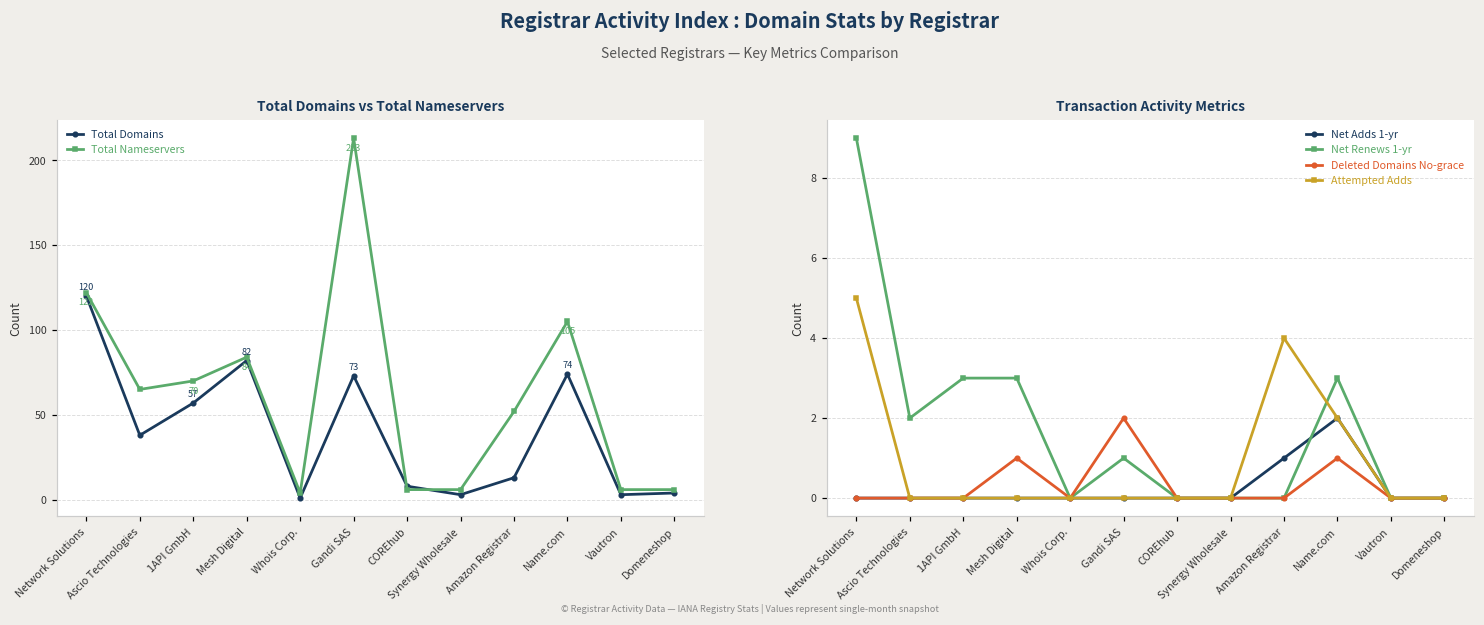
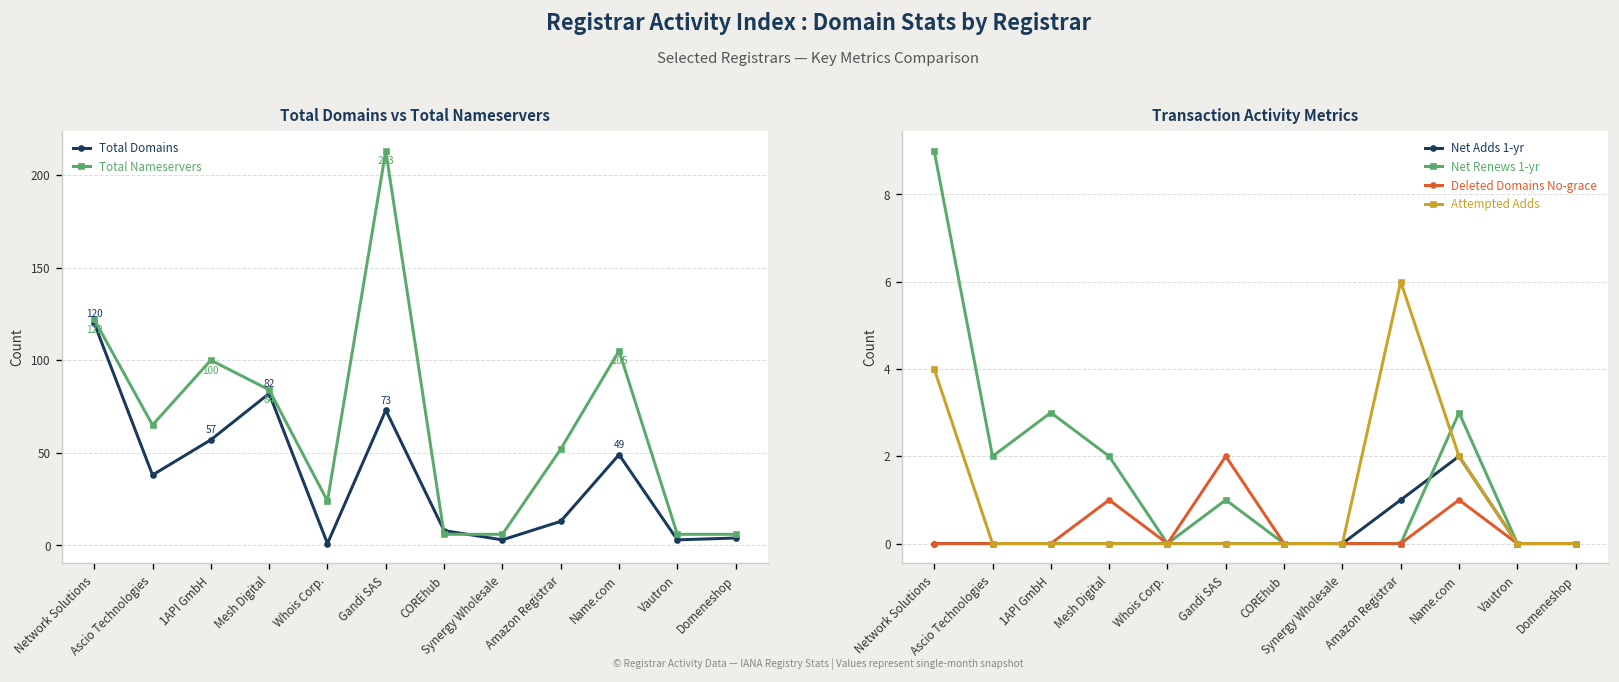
Total Domains vs Total Nameservers, Total Nameservers, 1API GmbH: 70 -> 100
Total Domains vs Total Nameservers, Total Nameservers, Whois Corp.: 4 -> 24
Total Domains vs Total Nameservers, Total Domains, Name.com: 74 -> 49
Transaction Activity Metrics, Attempted Adds, Network Solutions: 5 -> 4
Transaction Activity Metrics, Net Renews 1-yr, Mesh Digital: 3 -> 2
Transaction Activity Metrics, Attempted Adds, Amazon Registrar: 4 -> 6
